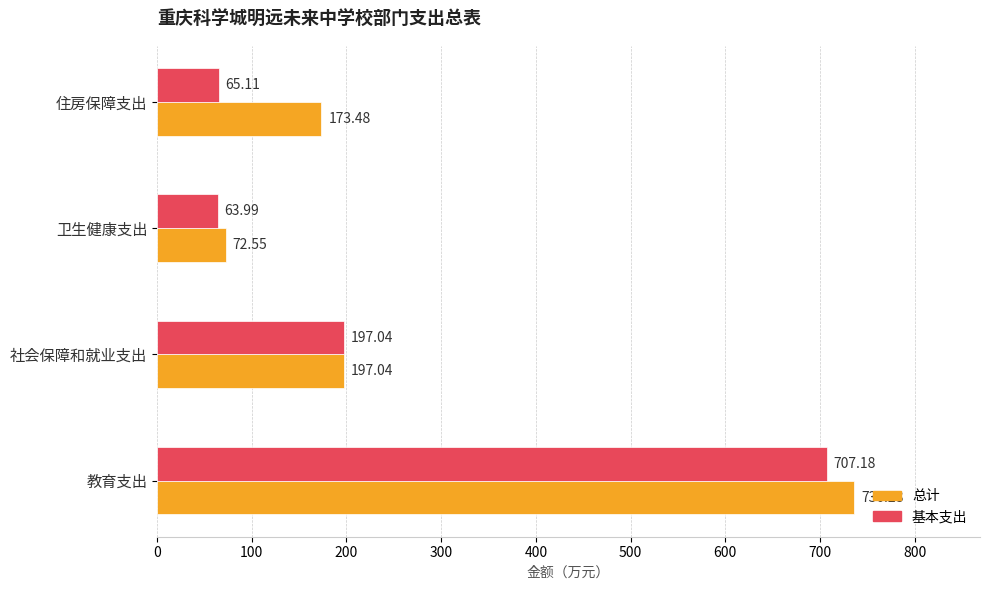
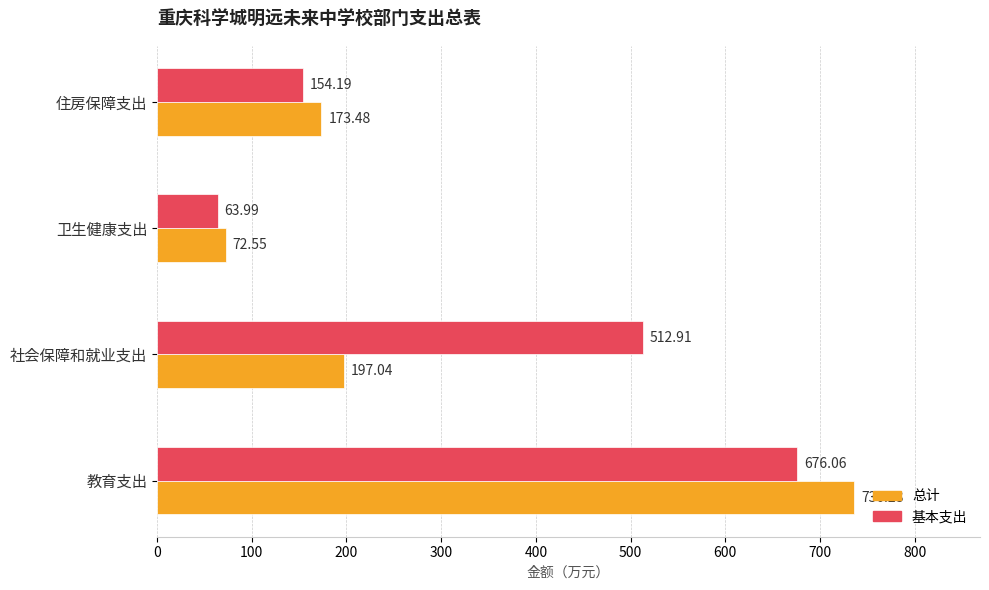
基本支出, 住房保障支出: 65.11 -> 154.19
基本支出, 社会保障和就业支出: 197.04 -> 512.91
基本支出, 教育支出: 707.18 -> 676.06
